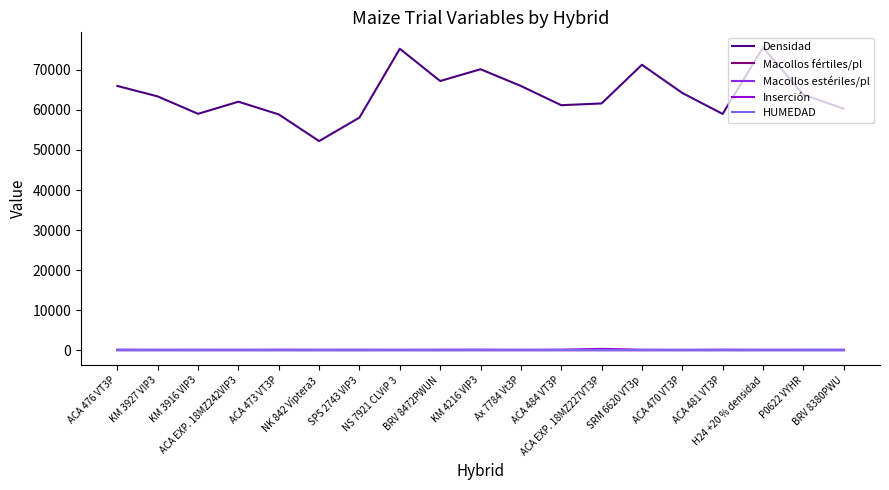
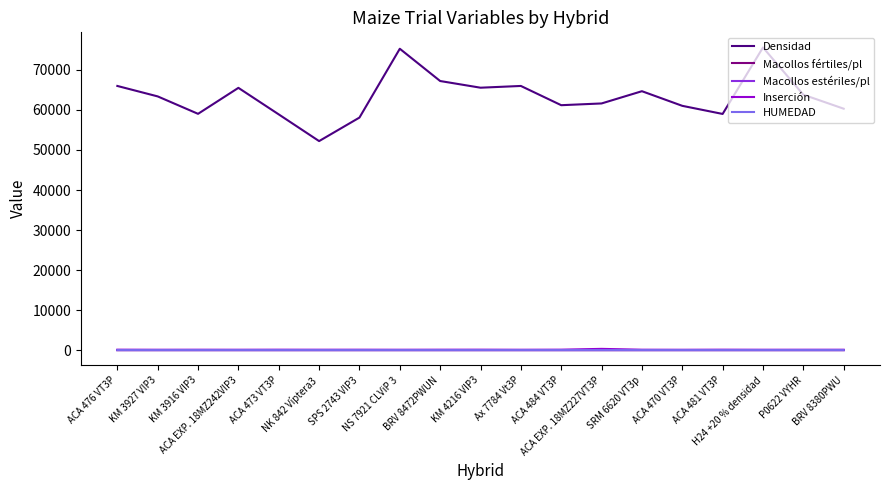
Densidad, ACA EXP. 18MZ242VIP3: 62000 -> 66000
Densidad, KM 4216 VIP3: 70000 -> 66000
Densidad, SRM 6620 VT3p: 71000 -> 65000
Densidad, ACA 470 VT3P: 64000 -> 61000
